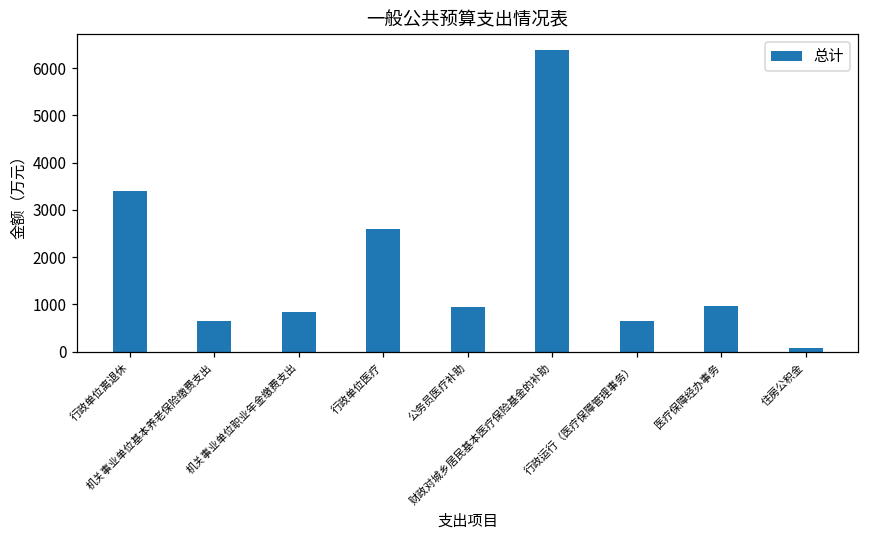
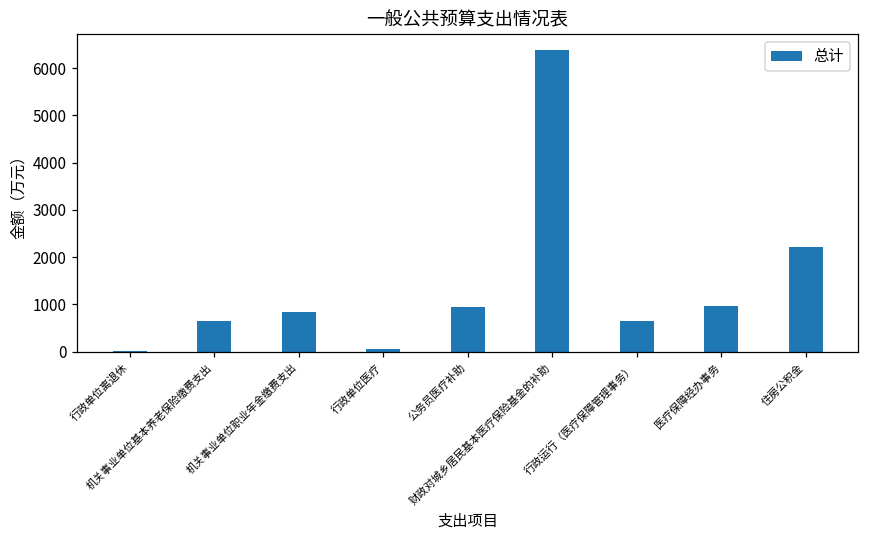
行政单位离退休: 3400 -> 0
行政单位医疗: 2600 -> 0
住房公积金: 100 -> 2200
